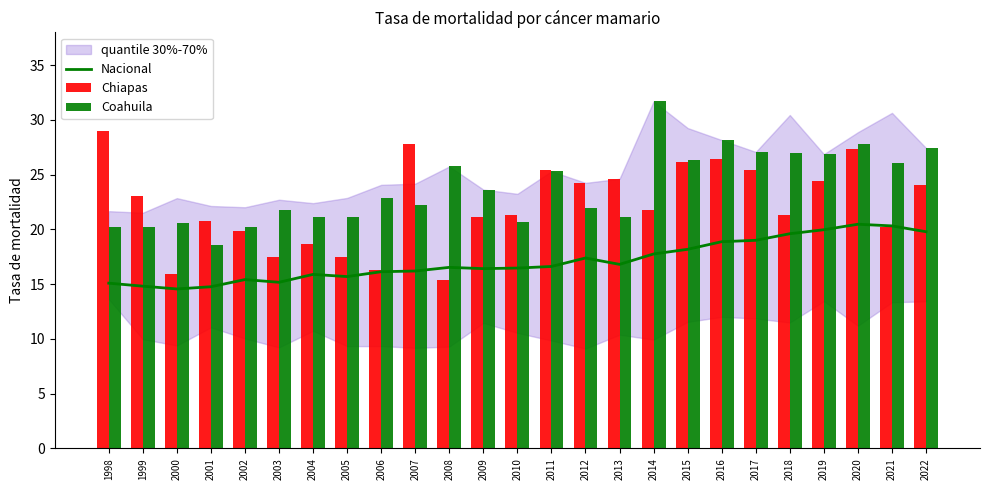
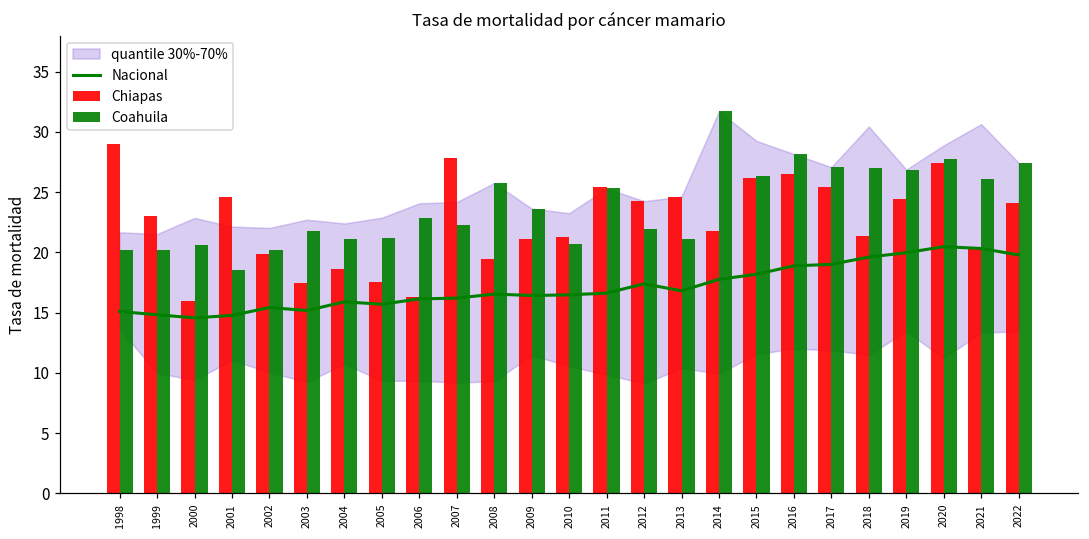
Chiapas, 2001: 20.8 -> 24.6
Chiapas, 2008: 15.4 -> 19.4
